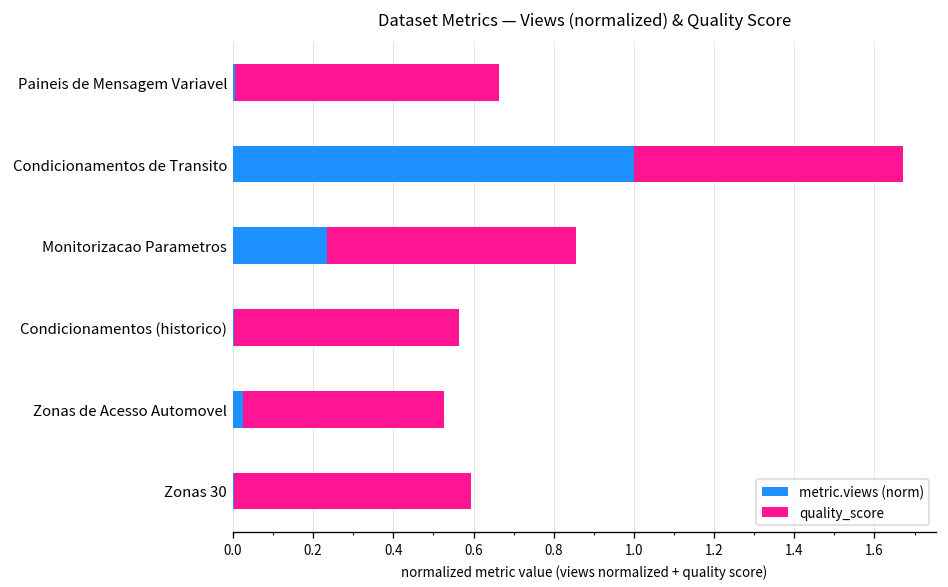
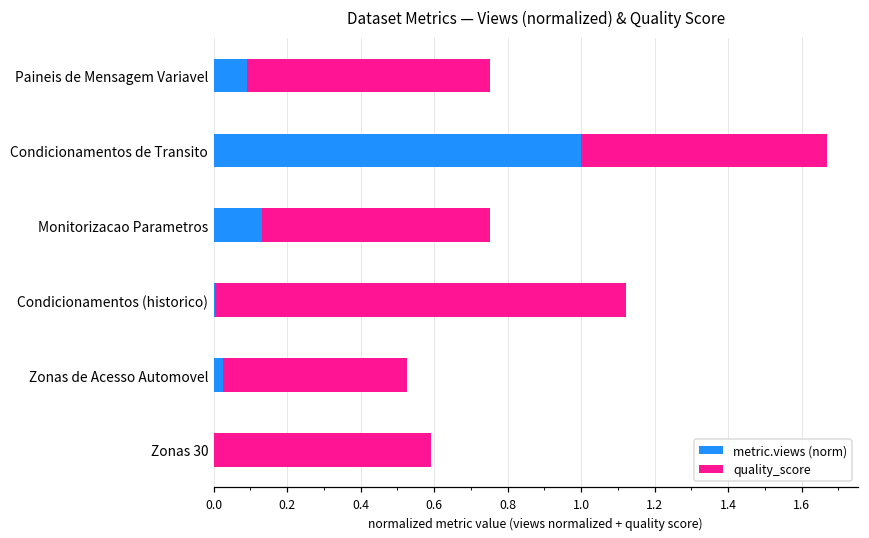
metric.views (norm), Paineis de Mensagem Variavel: 0.00 -> 0.09
metric.views (norm), Monitorizacao Parametros: 0.23 -> 0.13
quality_score, Condicionamentos (historico): 0.56 -> 1.12
